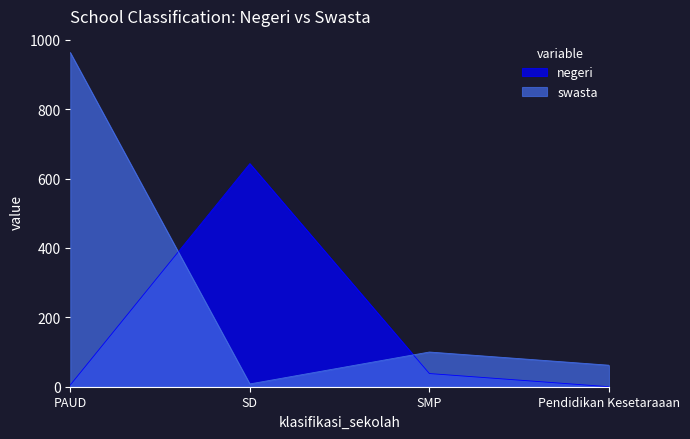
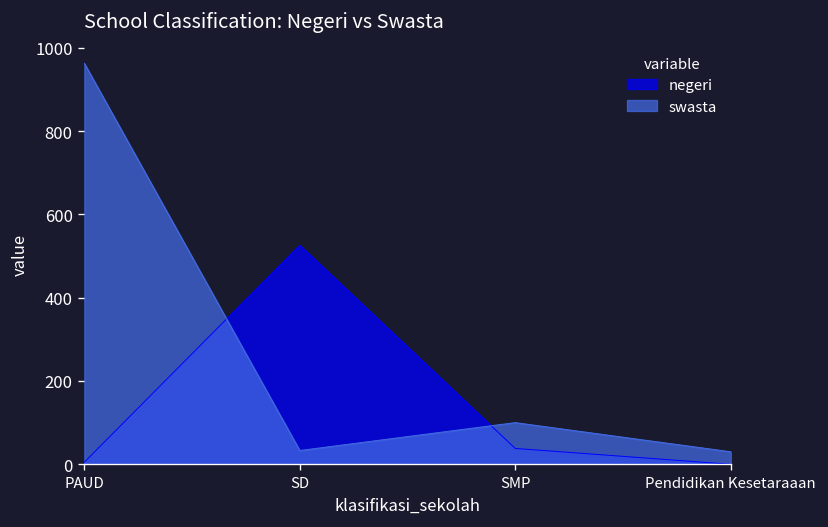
negeri, SD: 640 -> 530
swasta, SD: 10 -> 30
swasta, Pendidikan Kesetaraaan: 60 -> 30
